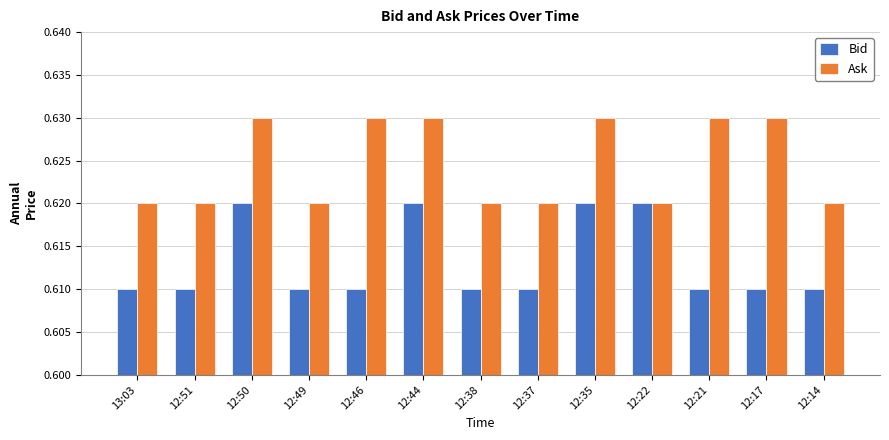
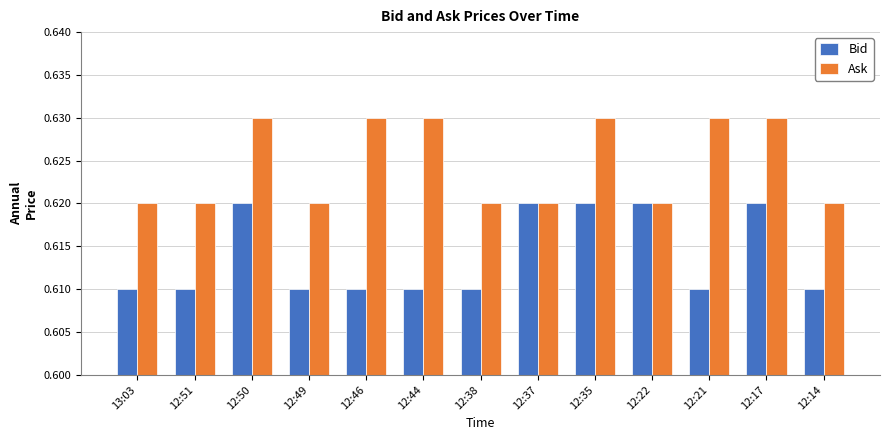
Bid, 12:44: 0.62 -> 0.61
Bid, 12:37: 0.61 -> 0.62
Bid, 12:17: 0.61 -> 0.62
